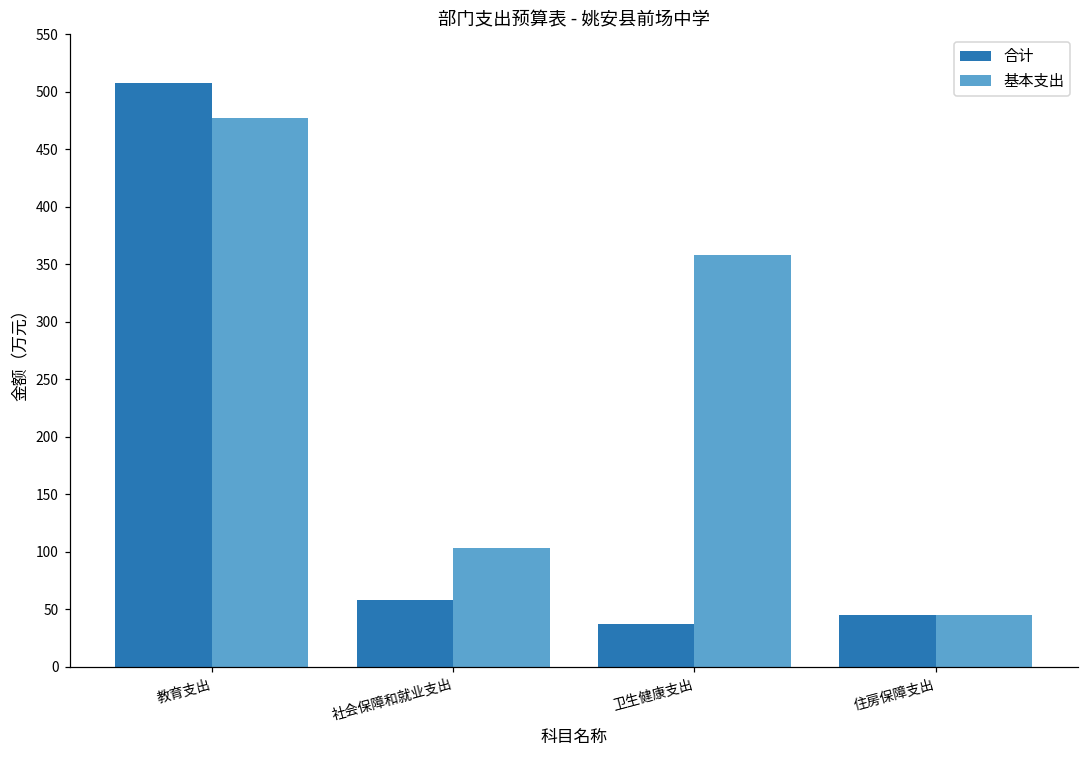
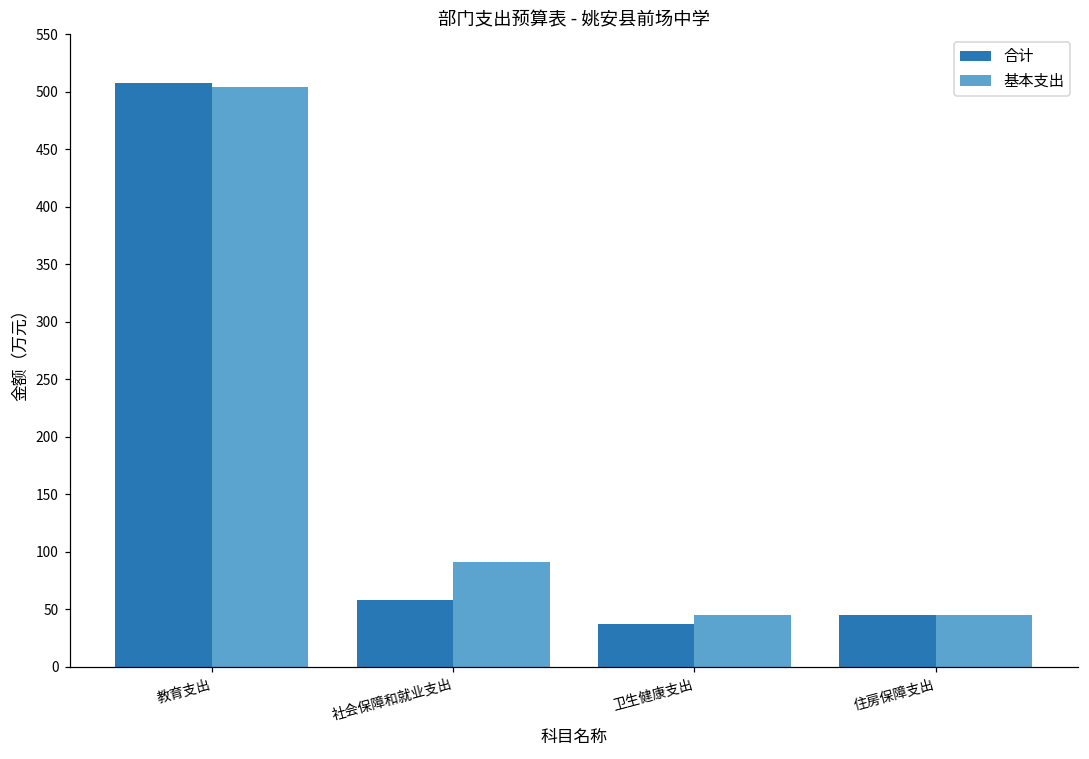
基本支出, 教育支出: 477 -> 504
基本支出, 社会保障和就业支出: 104 -> 91
基本支出, 卫生健康支出: 358 -> 45
